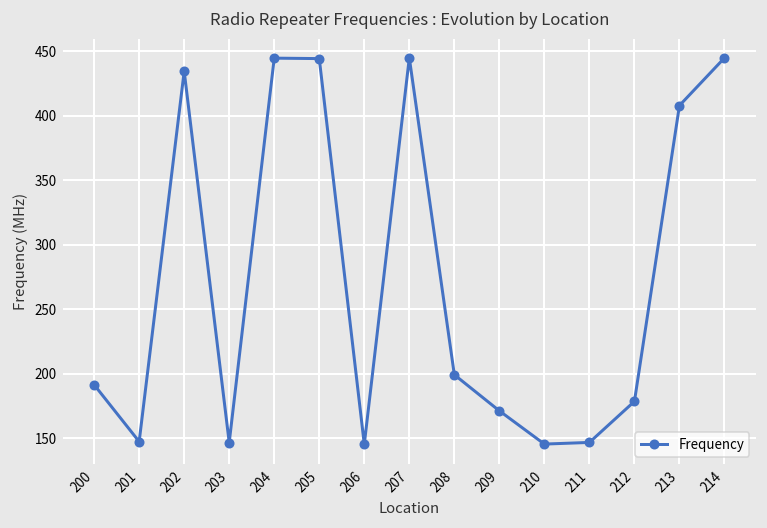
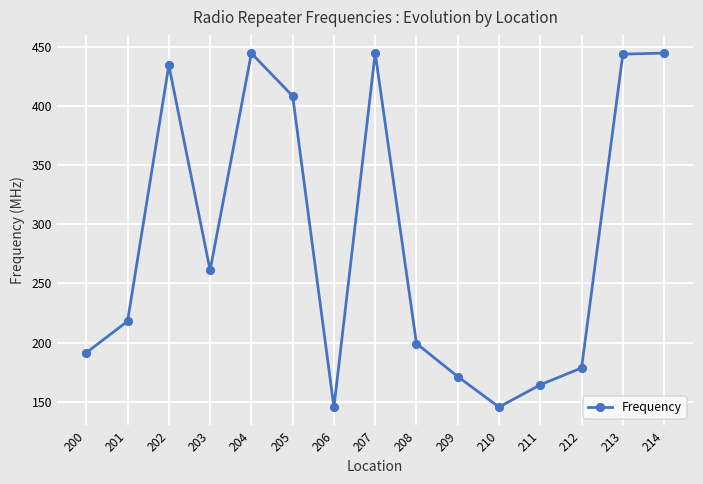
201: 147 -> 218
203: 147 -> 261
205: 444 -> 409
211: 147 -> 164
213: 408 -> 444
